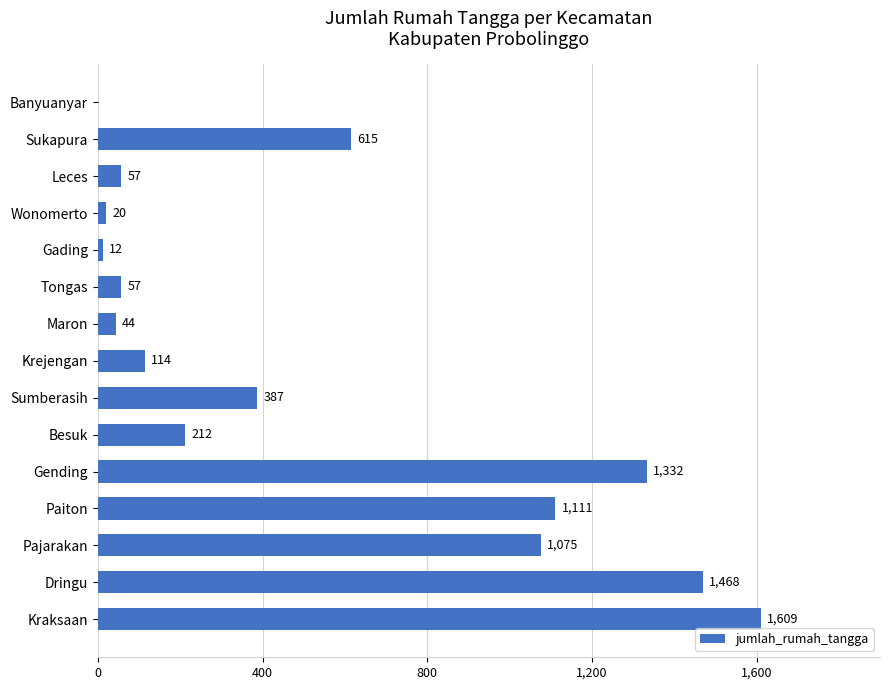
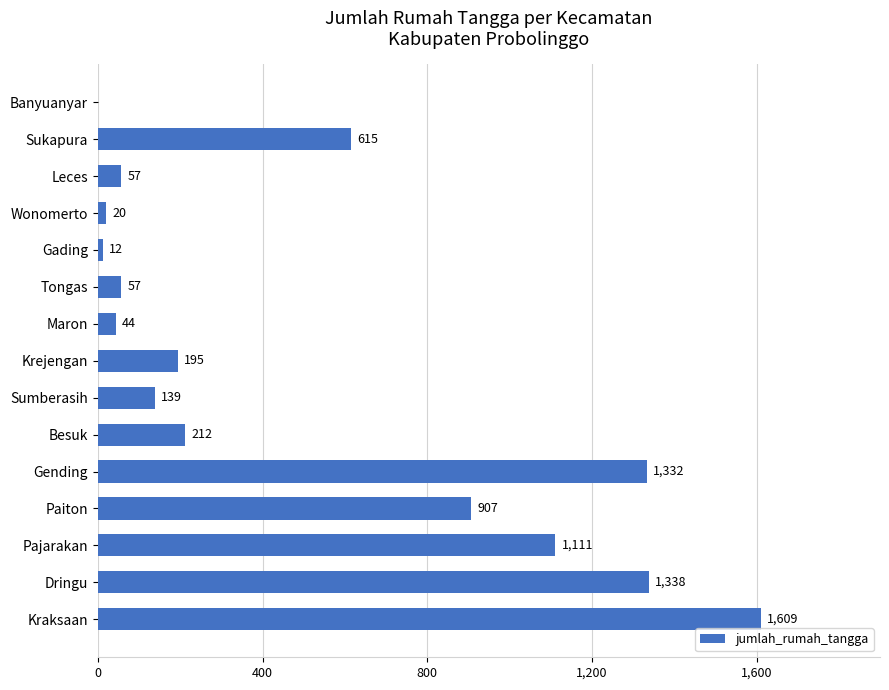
Krejengan: 114 -> 195
Sumberasih: 387 -> 139
Paiton: 1,111 -> 907
Pajarakan: 1,075 -> 1,111
Dringu: 1,468 -> 1,338
